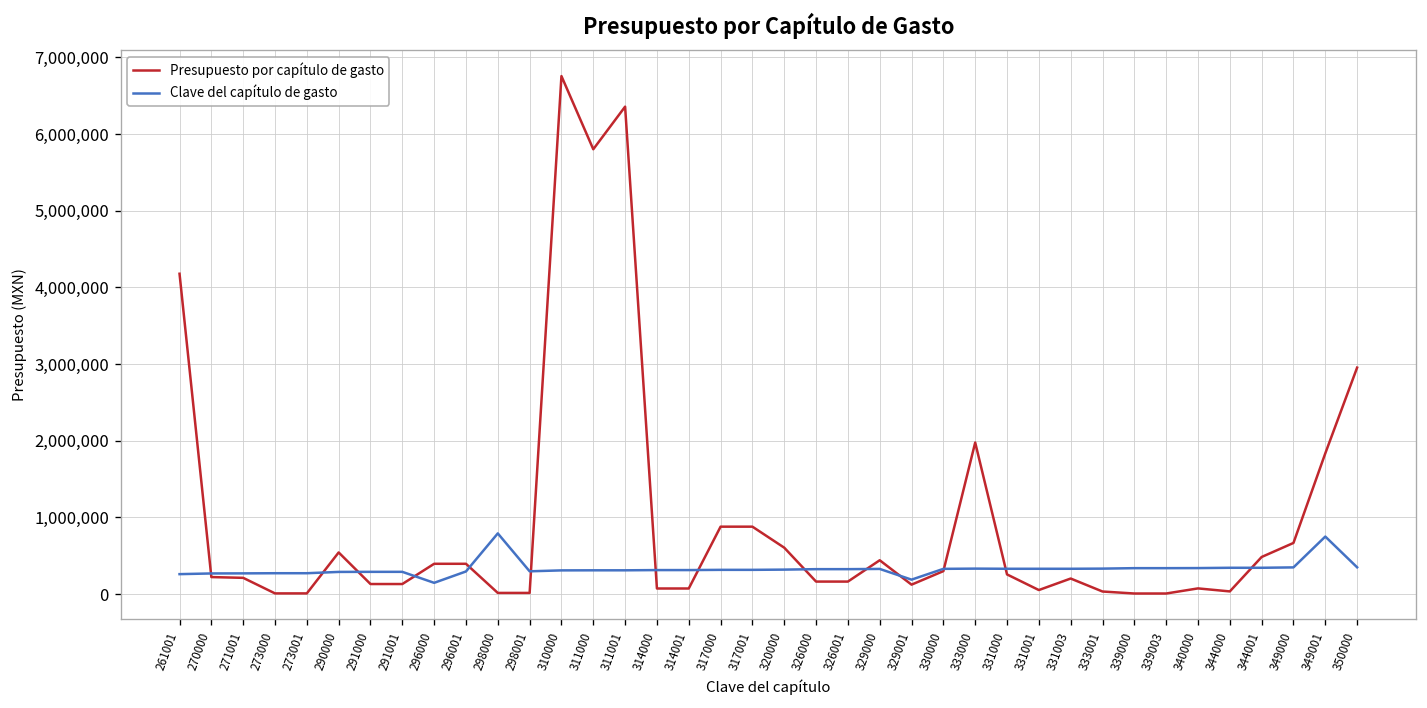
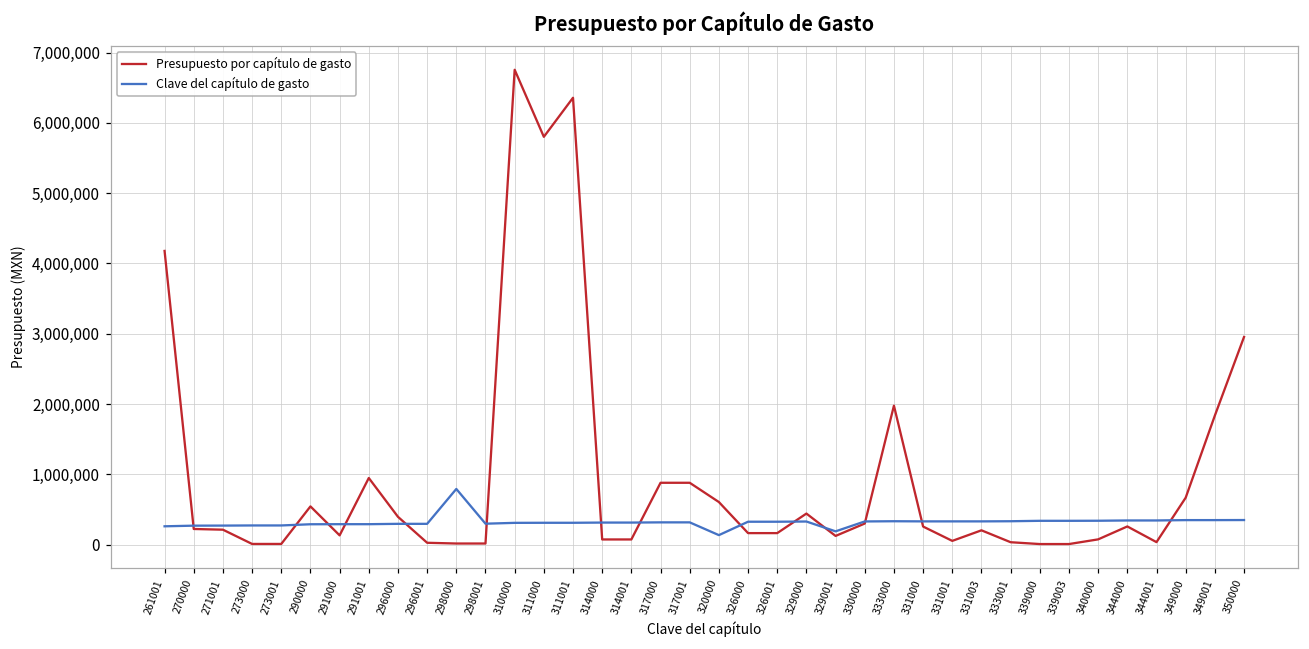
Presupuesto por capítulo de gasto, 291001: 100,000 -> 900,000
Clave del capítulo de gasto, 296000: 100,000 -> 300,000
Presupuesto por capítulo de gasto, 296001: 400,000 -> 0
Clave del capítulo de gasto, 320000: 300,000 -> 100,000
Presupuesto por capítulo de gasto, 344000: 0 -> 300,000
Presupuesto por capítulo de gasto, 344001: 500,000 -> 0
Clave del capítulo de gasto, 349001: 800,000 -> 300,000
